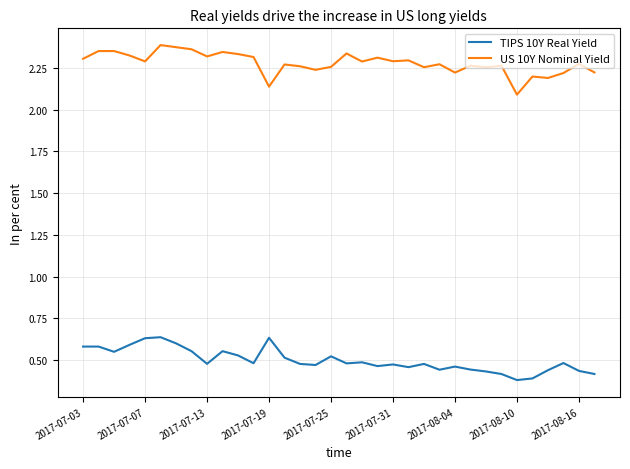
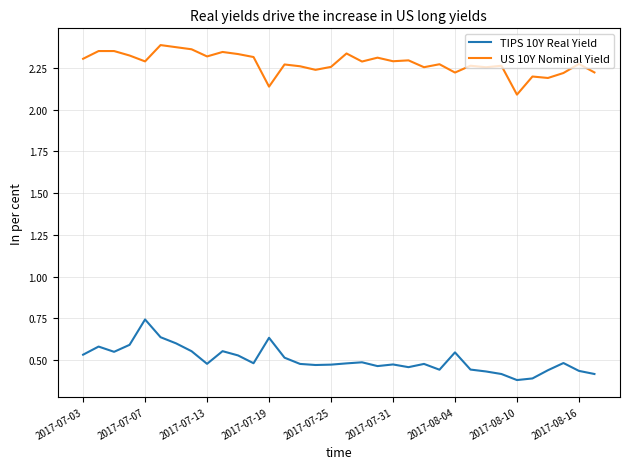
TIPS 10Y Real Yield, 2017-07-03: 0.58 -> 0.53
TIPS 10Y Real Yield, 2017-07-07: 0.63 -> 0.74
TIPS 10Y Real Yield, 2017-07-25: 0.52 -> 0.47
TIPS 10Y Real Yield, 2017-08-04: 0.46 -> 0.55
